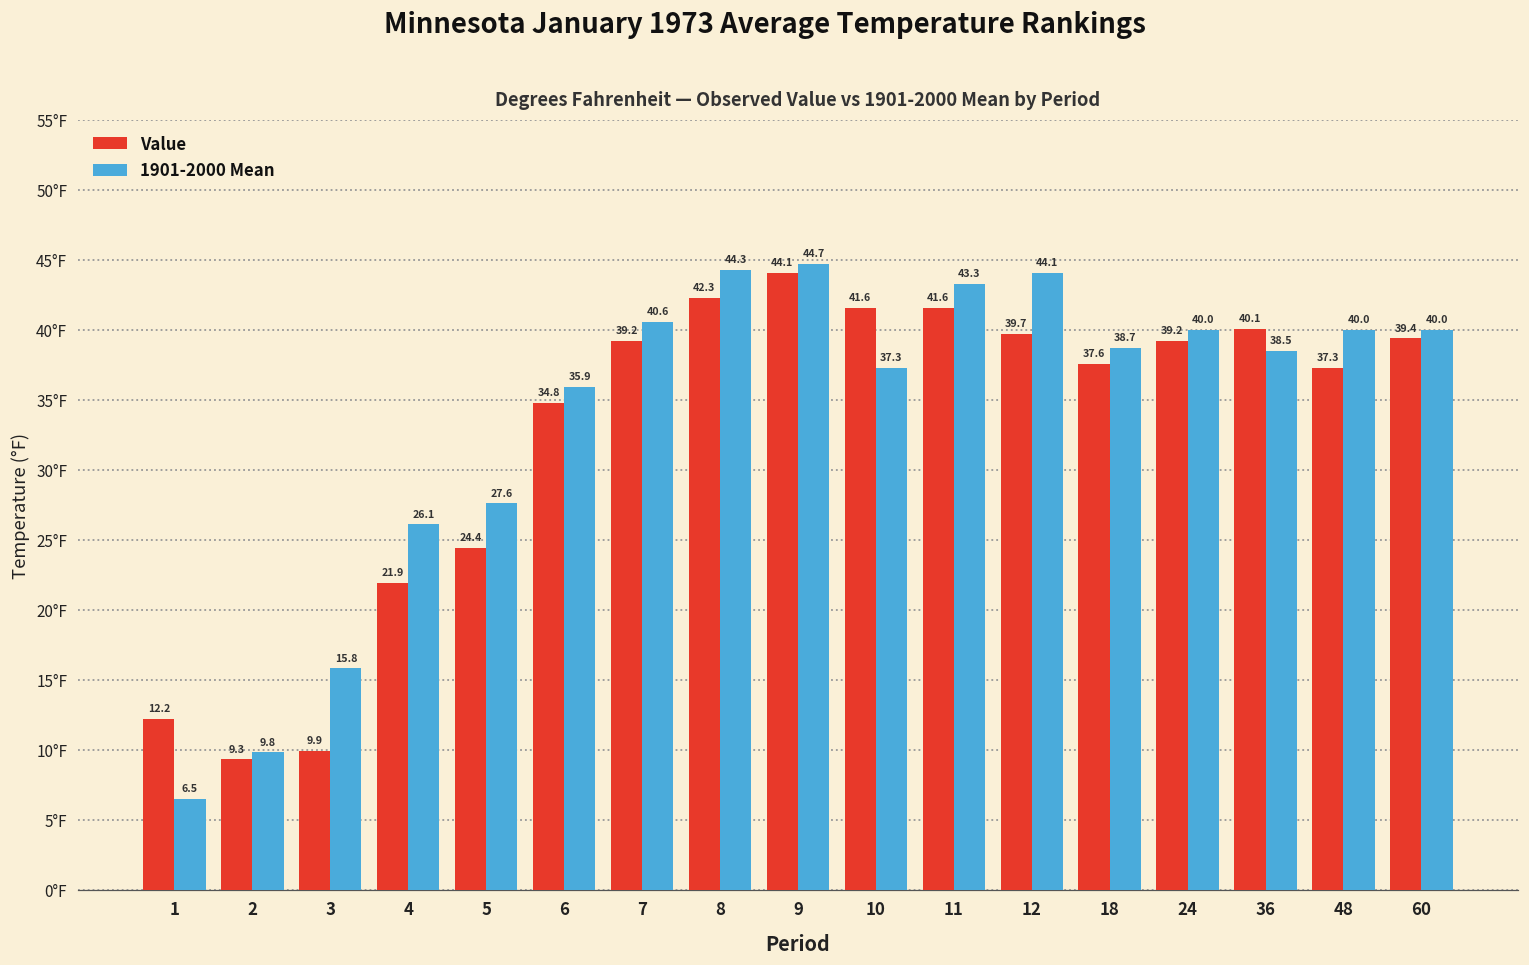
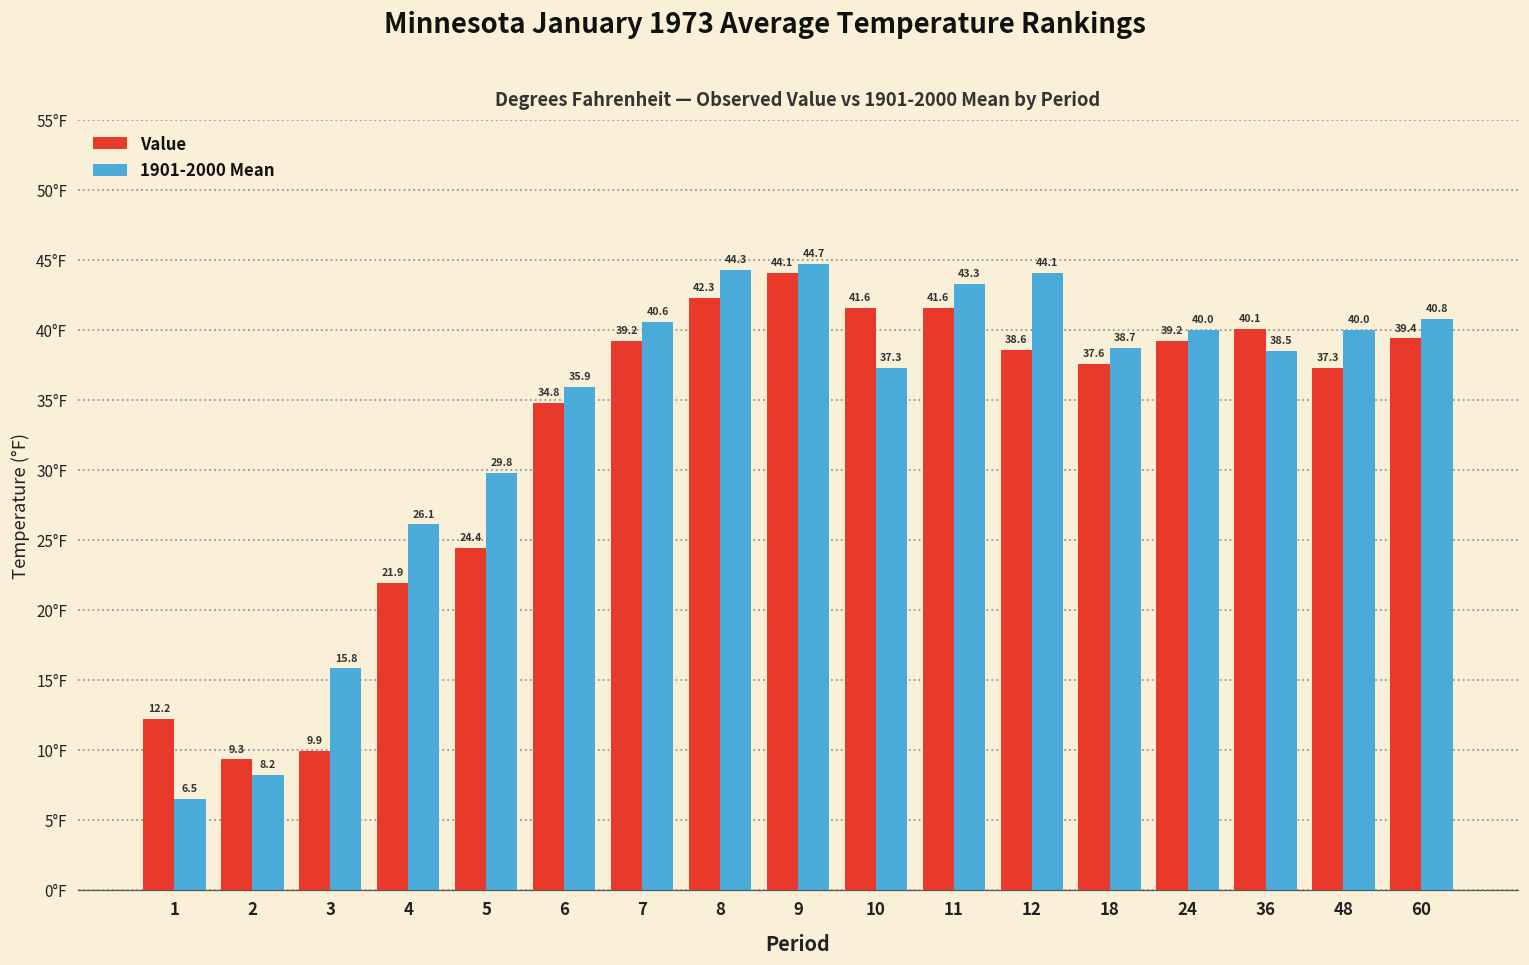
1901-2000 Mean, 2: 9.8 -> 8.2
1901-2000 Mean, 5: 27.6 -> 29.8
Value, 12: 39.7 -> 38.6
1901-2000 Mean, 60: 40.0 -> 40.8
